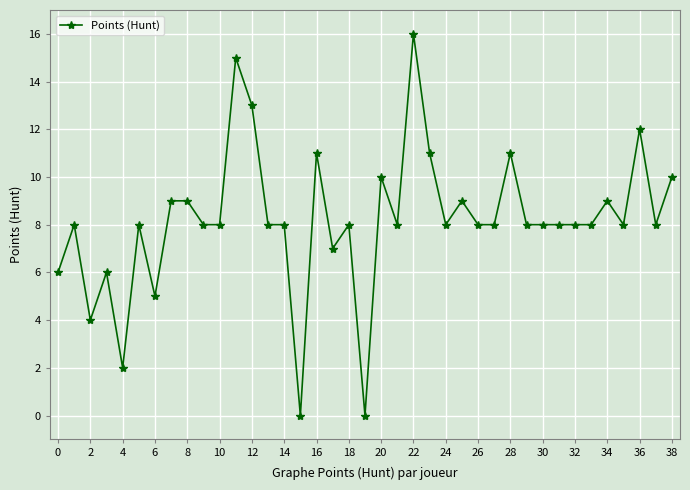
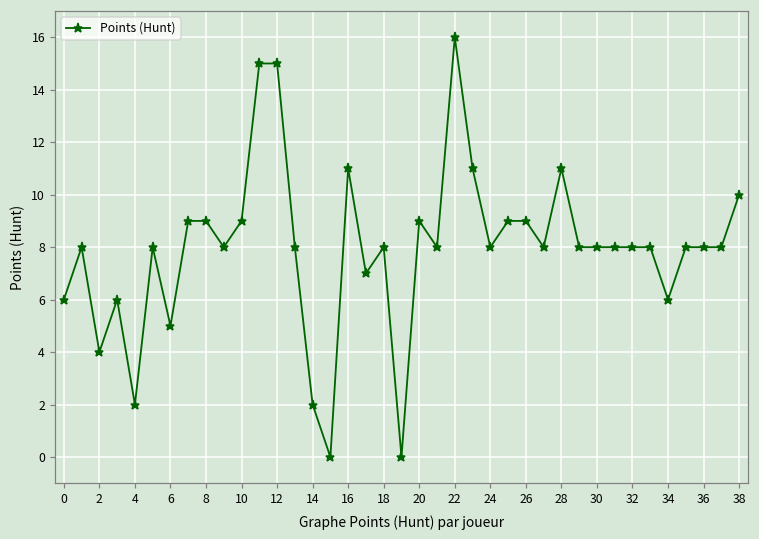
10: 8 -> 9
12: 13 -> 15
14: 8 -> 2
20: 10 -> 9
26: 8 -> 9
34: 9 -> 6
36: 12 -> 8
